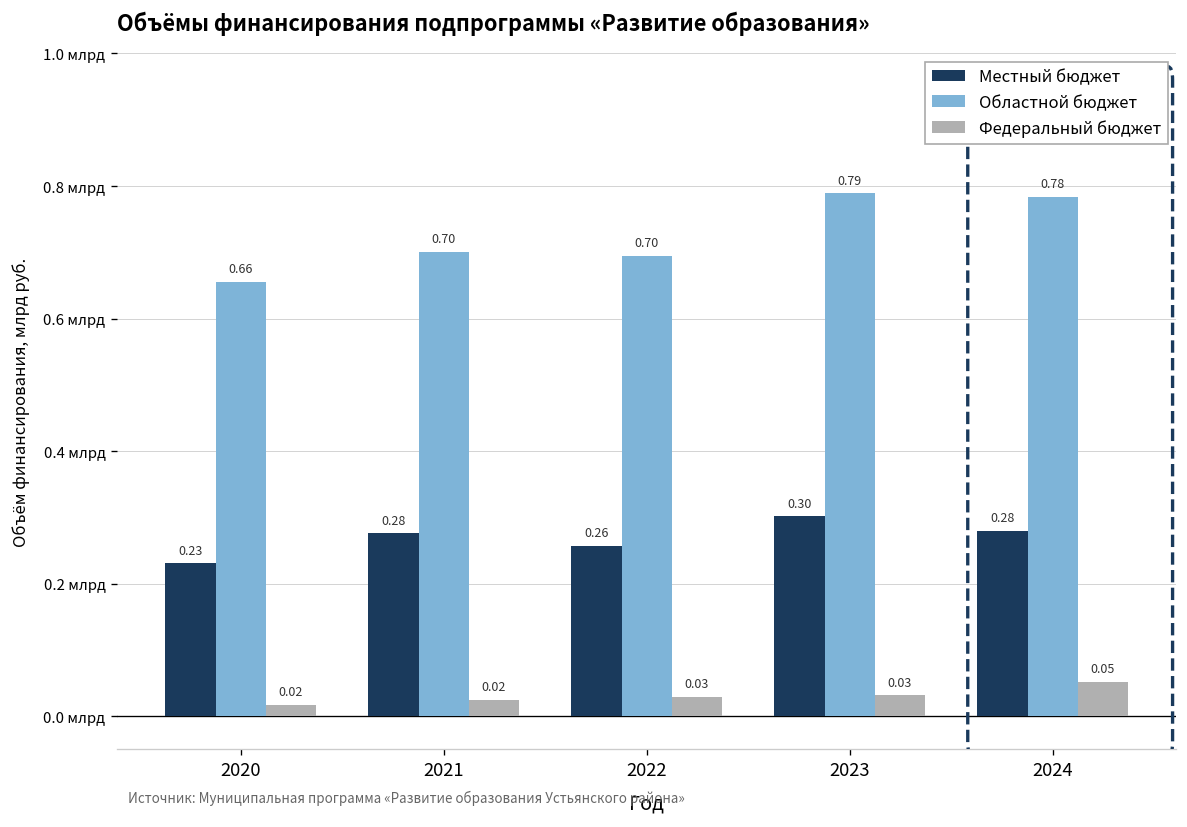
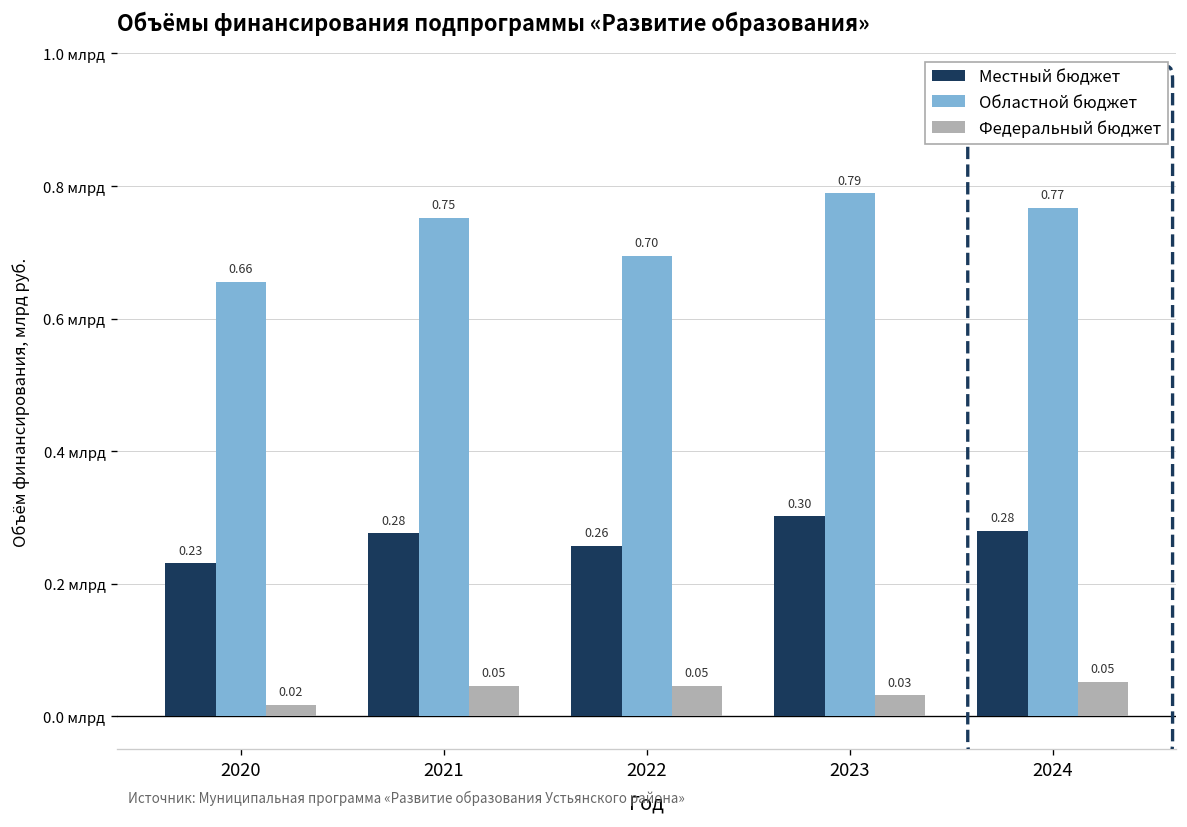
Областной бюджет, 2021: 0.70 -> 0.75
Федеральный бюджет, 2021: 0.02 -> 0.05
Федеральный бюджет, 2022: 0.03 -> 0.05
Областной бюджет, 2024: 0.78 -> 0.77
